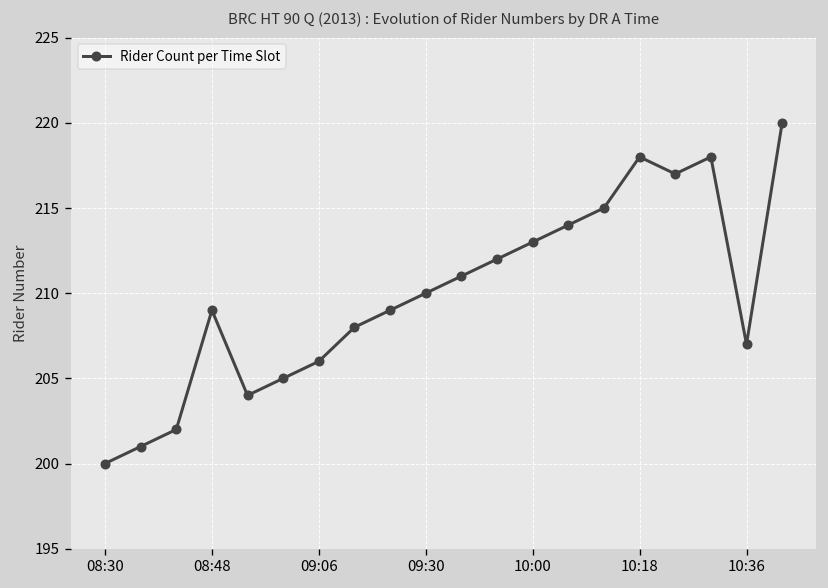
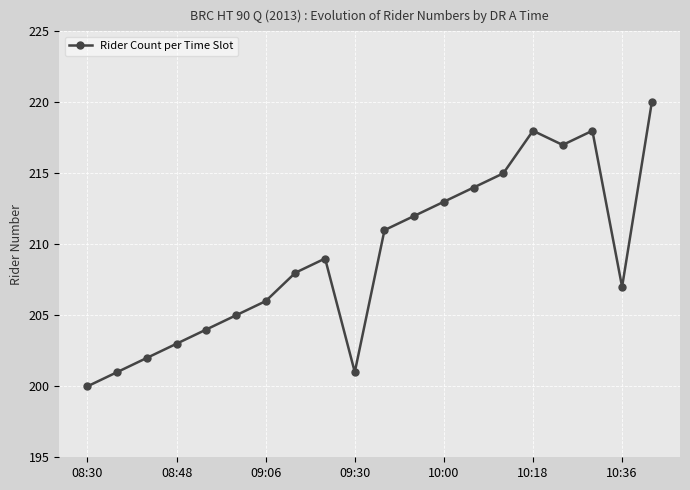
08:48: 209 -> 203
09:30: 210 -> 201
